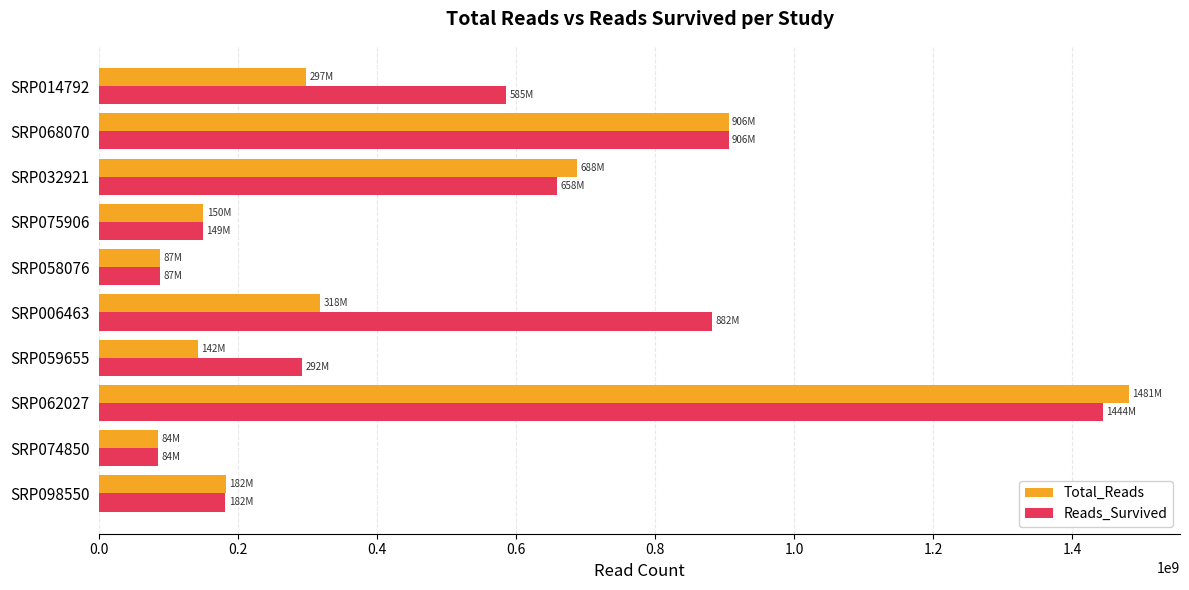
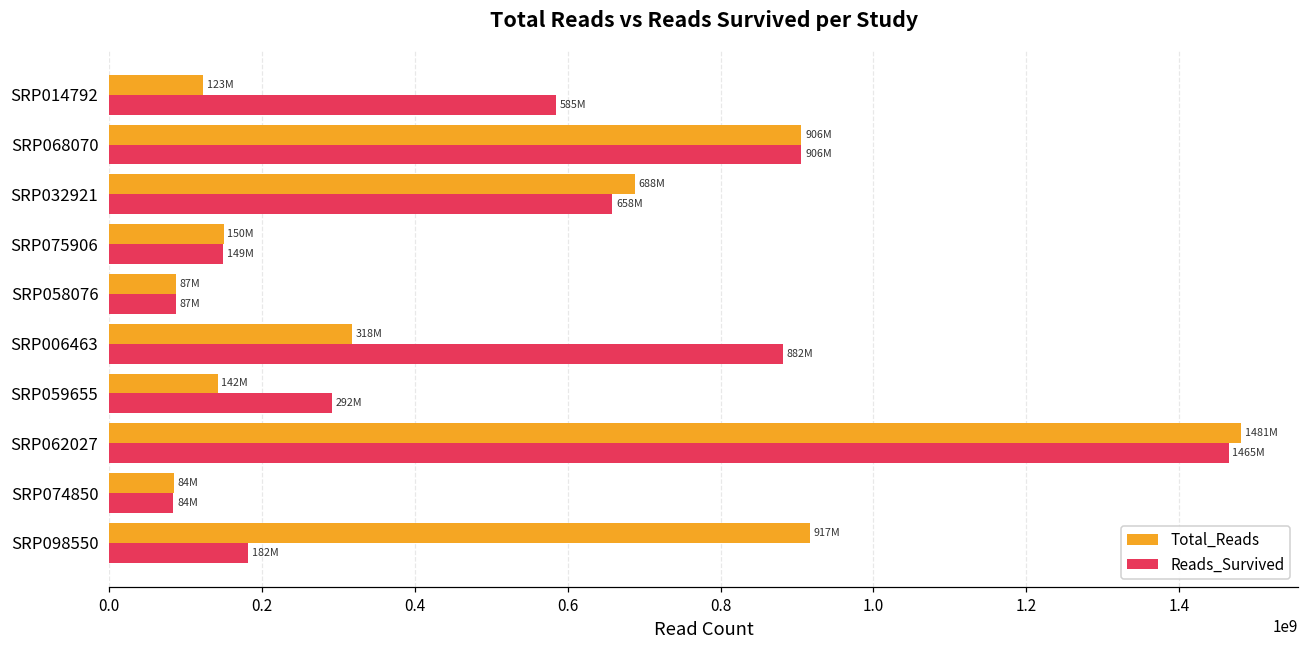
Total_Reads, SRP014792: 297M -> 123M
Reads_Survived, SRP062027: 1444M -> 1465M
Total_Reads, SRP098550: 182M -> 917M
